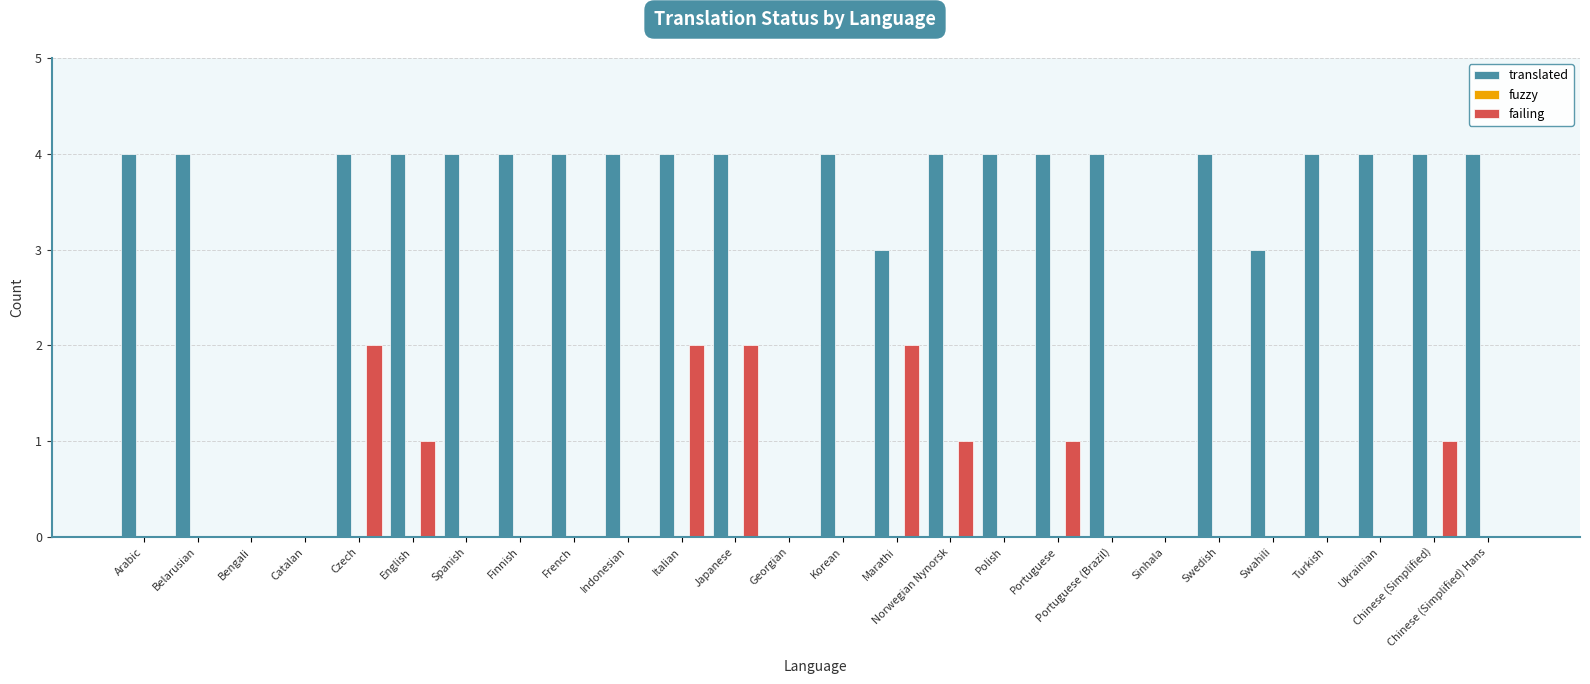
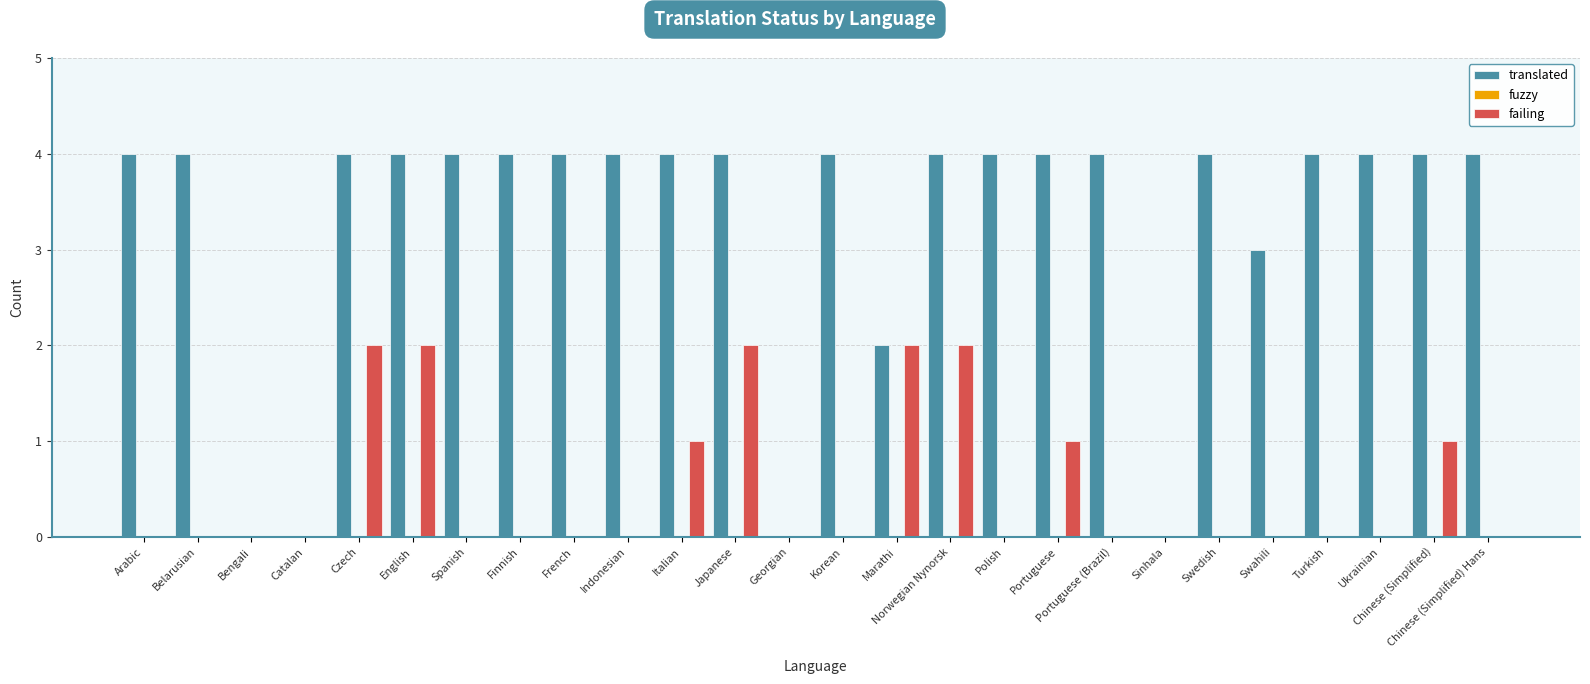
failing, English: 1 -> 2
failing, Italian: 2 -> 1
translated, Marathi: 3 -> 2
failing, Norwegian Nynorsk: 1 -> 2
